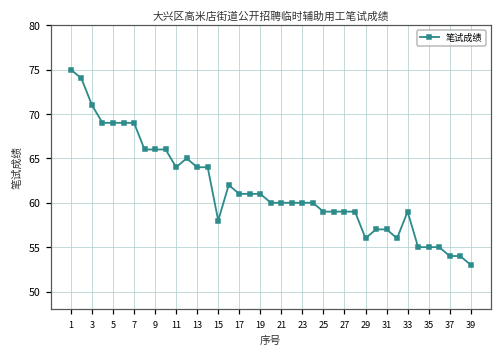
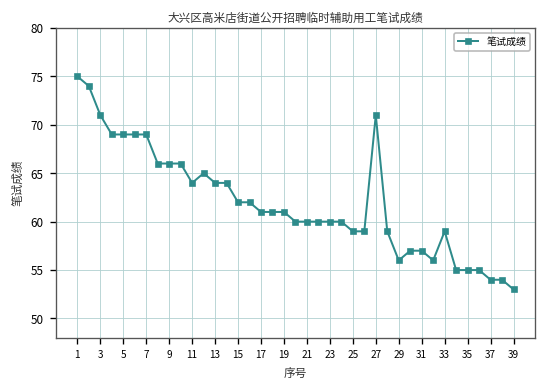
15: 58 -> 62
27: 59 -> 71
